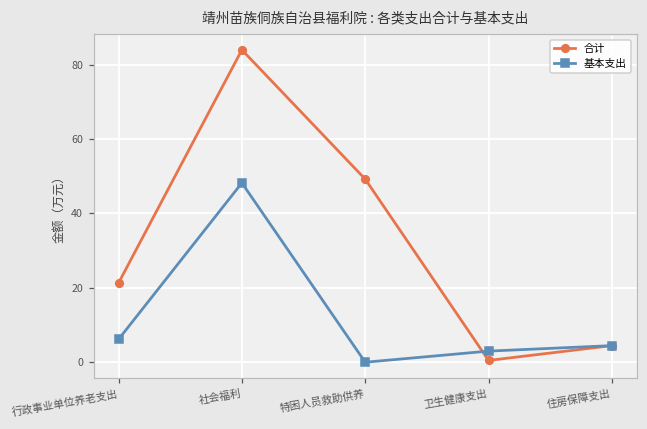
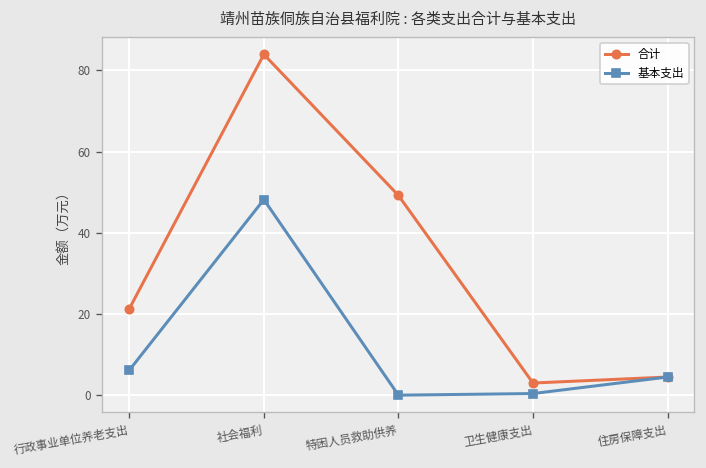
合计, 卫生健康支出: 0 -> 3
基本支出, 卫生健康支出: 3 -> 0
